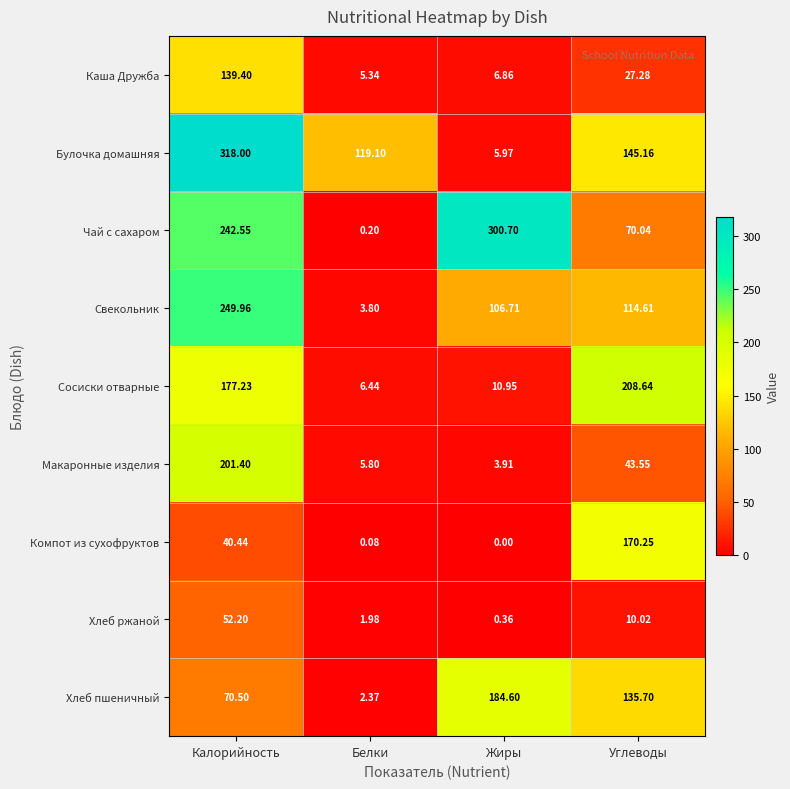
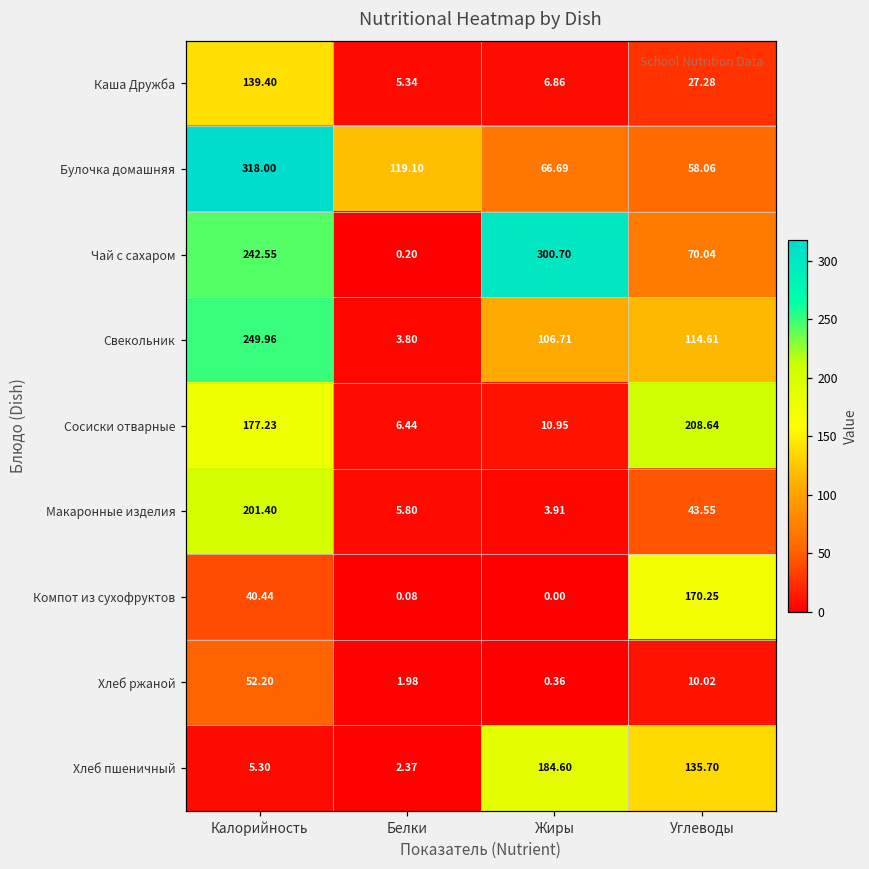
Булочка домашняя, Жиры: 5.97 -> 66.69
Булочка домашняя, Углеводы: 145.16 -> 58.06
Хлеб пшеничный, Калорийность: 70.50 -> 5.30
